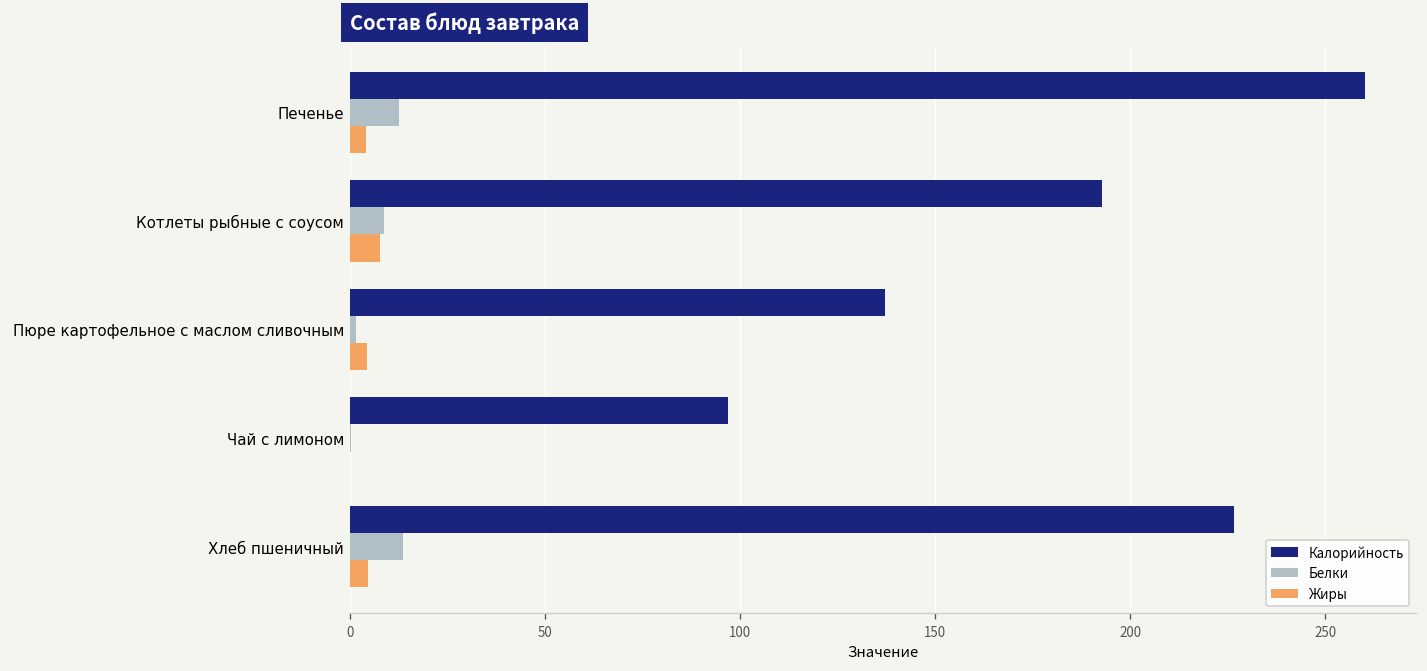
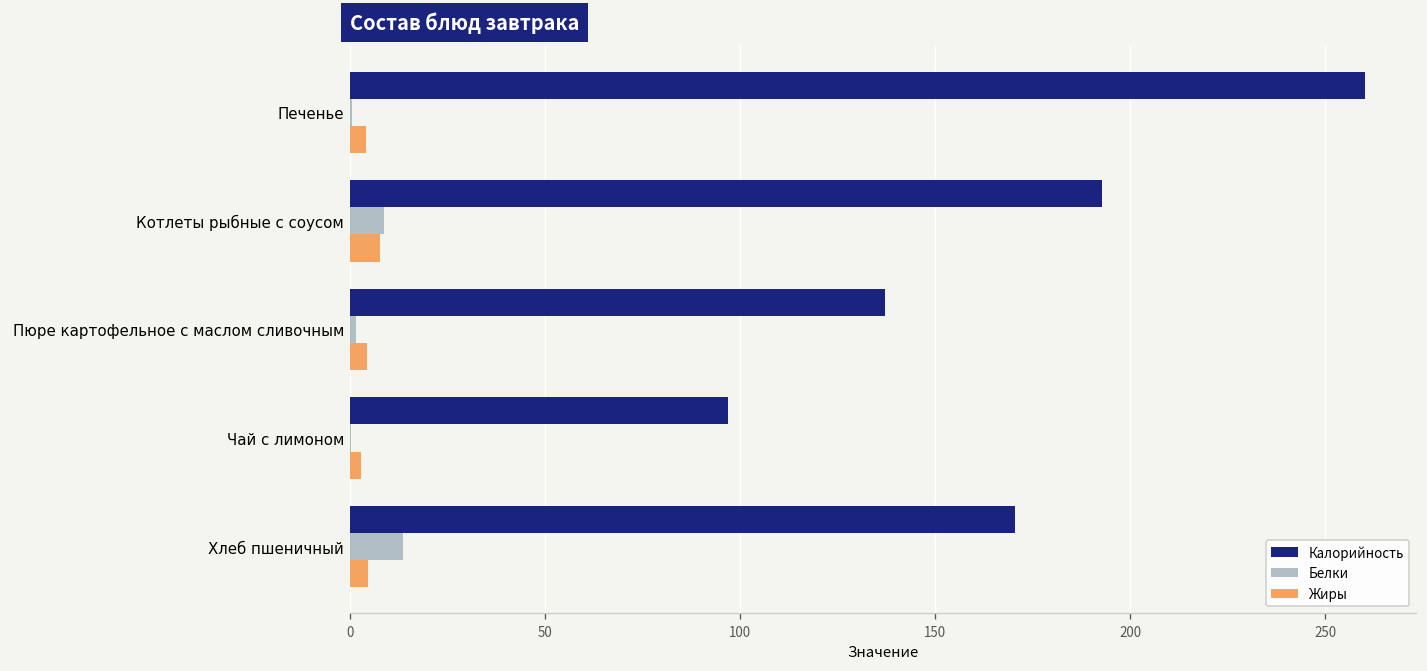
Белки, Печенье: 13 -> 1
Жиры, Чай с лимоном: 0 -> 3
Калорийность, Хлеб пшеничный: 227 -> 171
